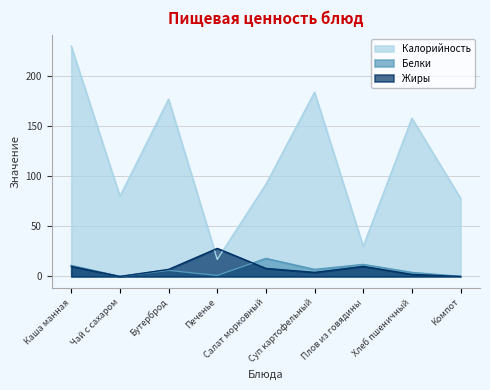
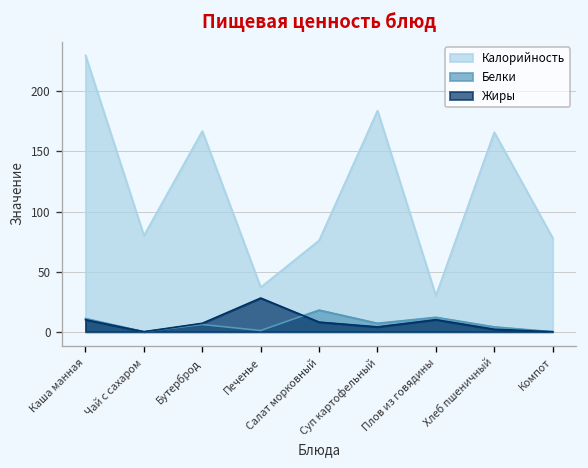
Калорийность, Бутерброд: 177 -> 167
Калорийность, Печенье: 17 -> 37
Калорийность, Салат морковный: 92 -> 76
Калорийность, Хлеб пшеничный: 158 -> 166
